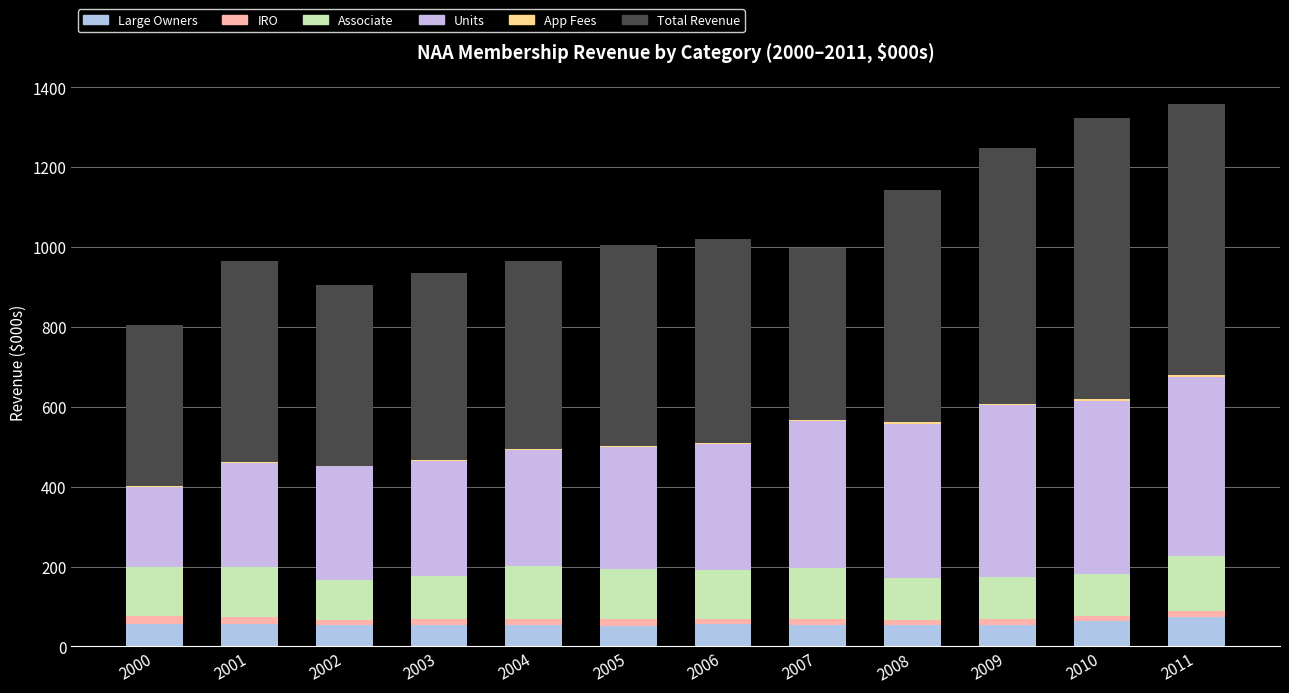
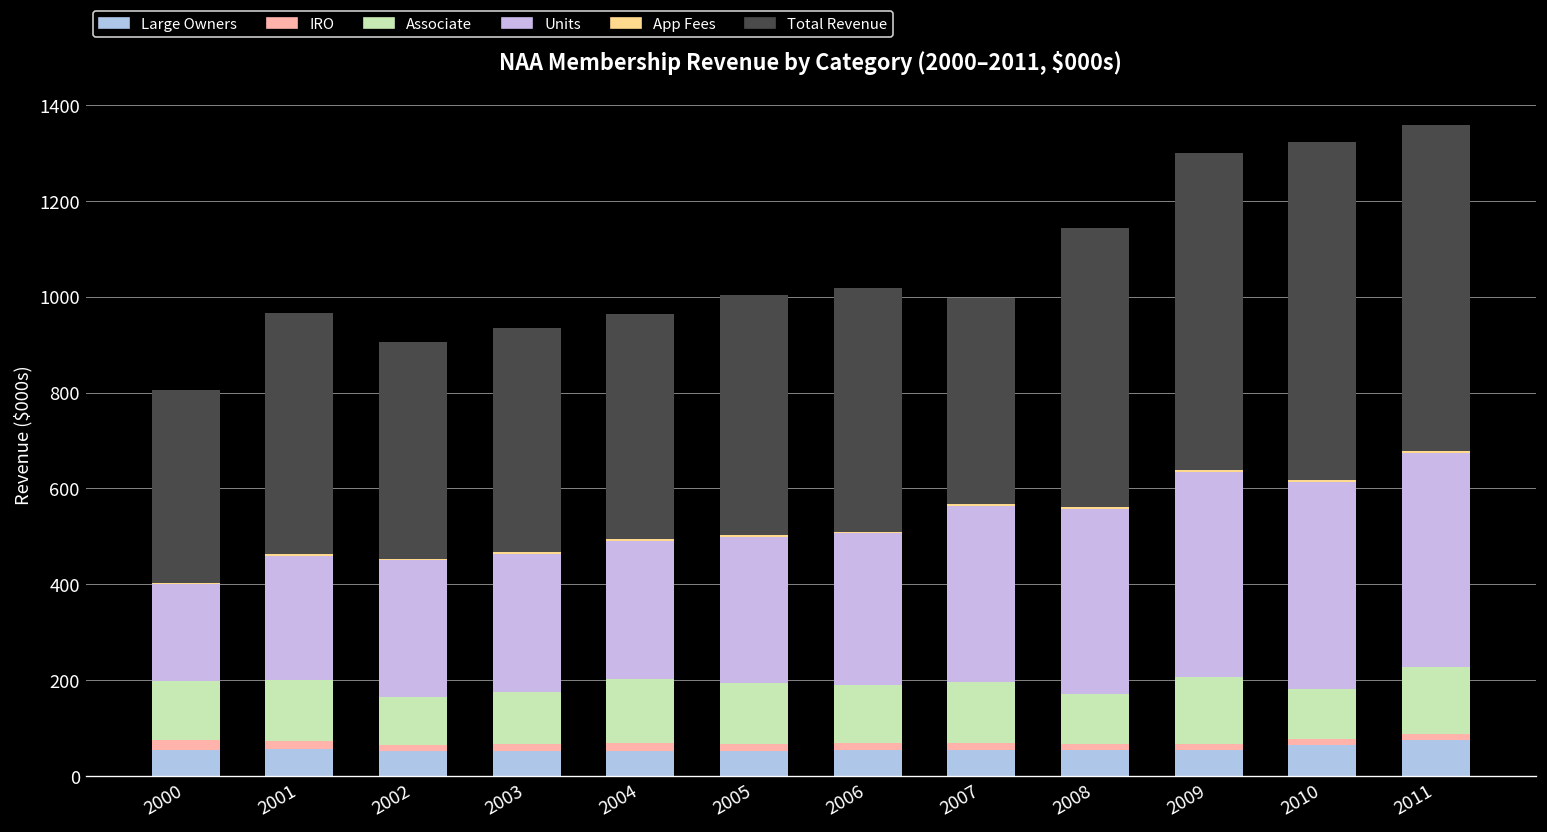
Associate, 2009: 110 -> 140
Total Revenue, 2009: 640 -> 660
